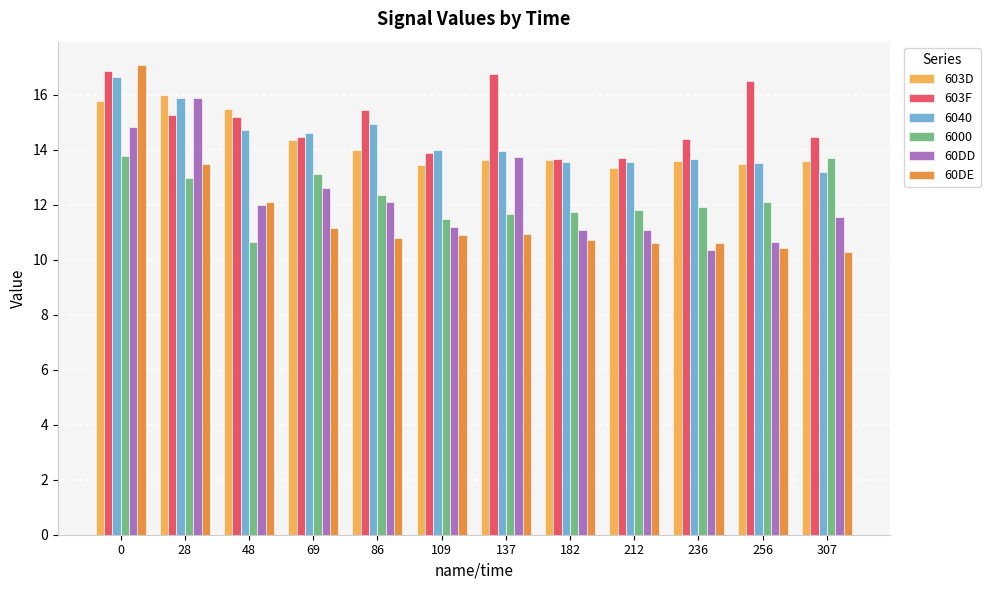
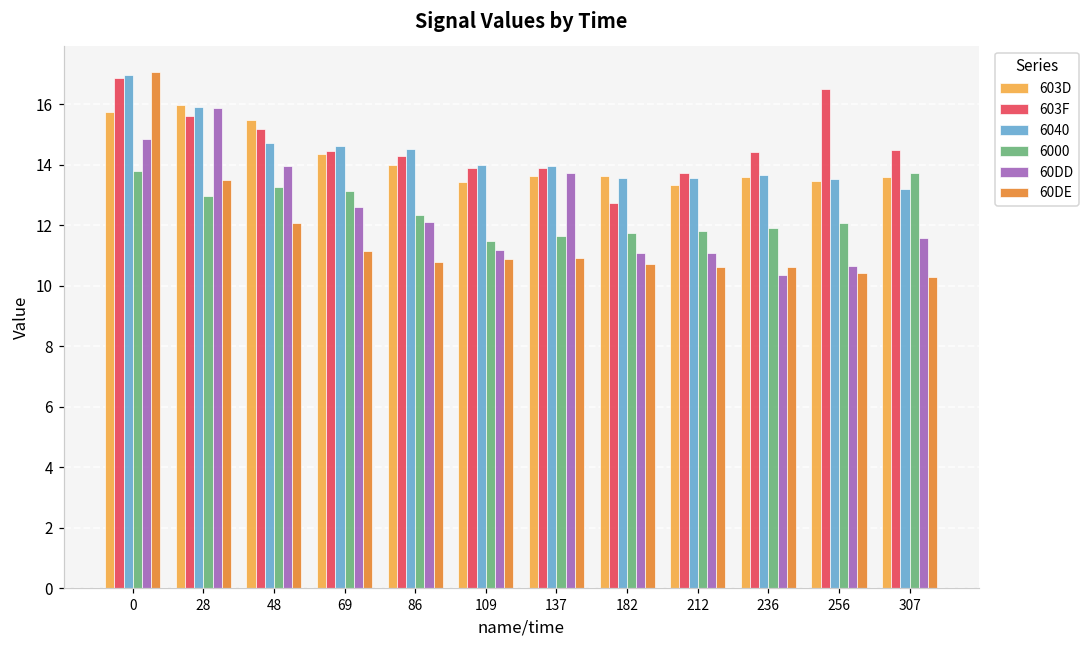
6040, 0: 16.6 -> 17.0
603F, 28: 15.3 -> 15.6
6000, 48: 10.7 -> 13.3
60DD, 48: 12.0 -> 13.9
603F, 86: 15.5 -> 14.3
6040, 86: 15.0 -> 14.5
603F, 137: 16.8 -> 13.9
603F, 182: 13.6 -> 12.7
